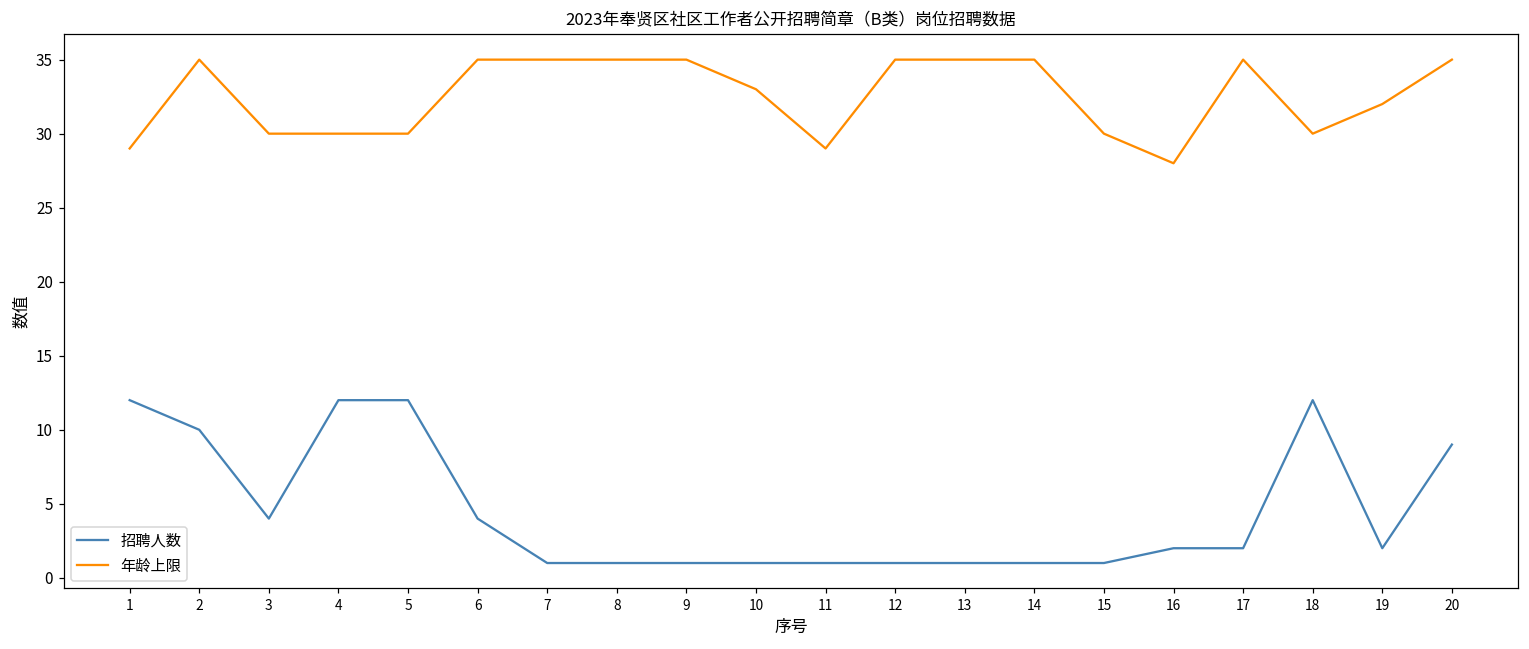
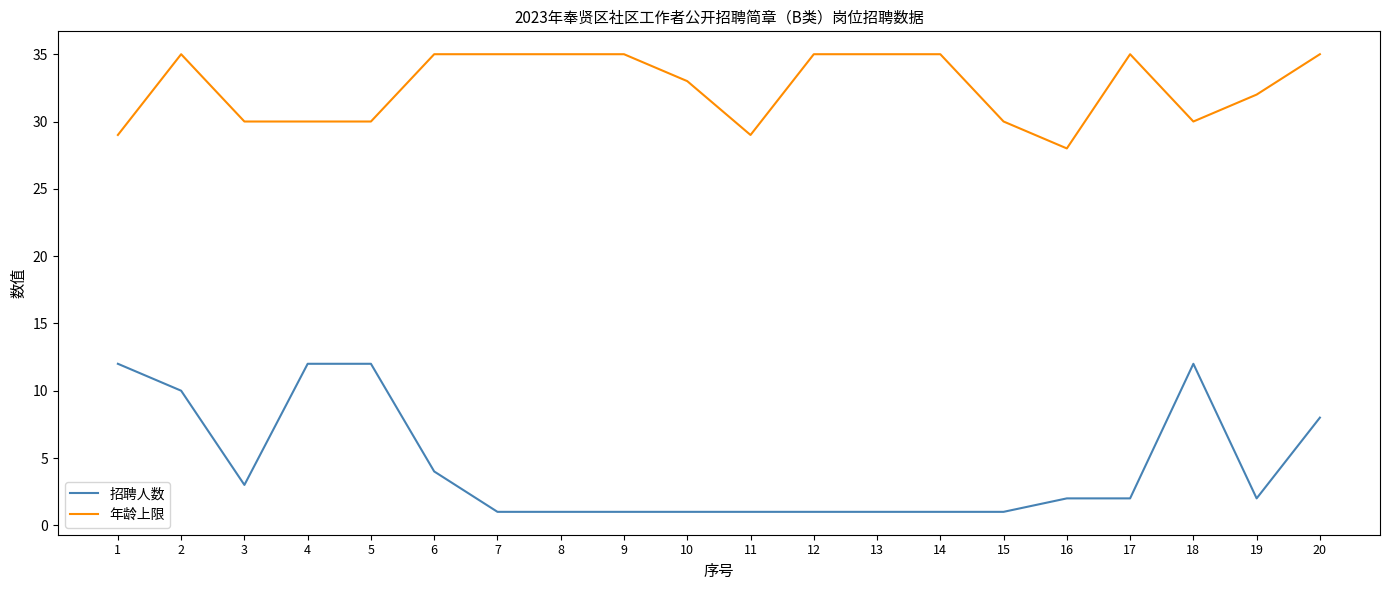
招聘人数, 3: 4 -> 3
招聘人数, 20: 9 -> 8
